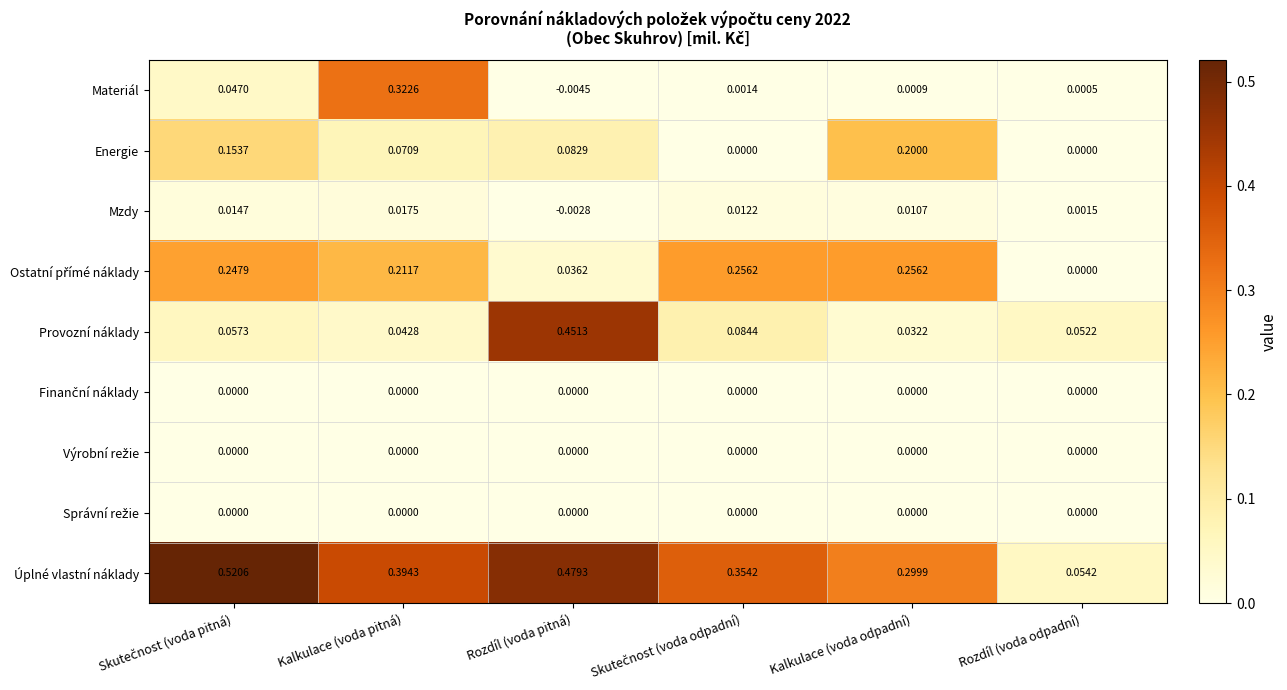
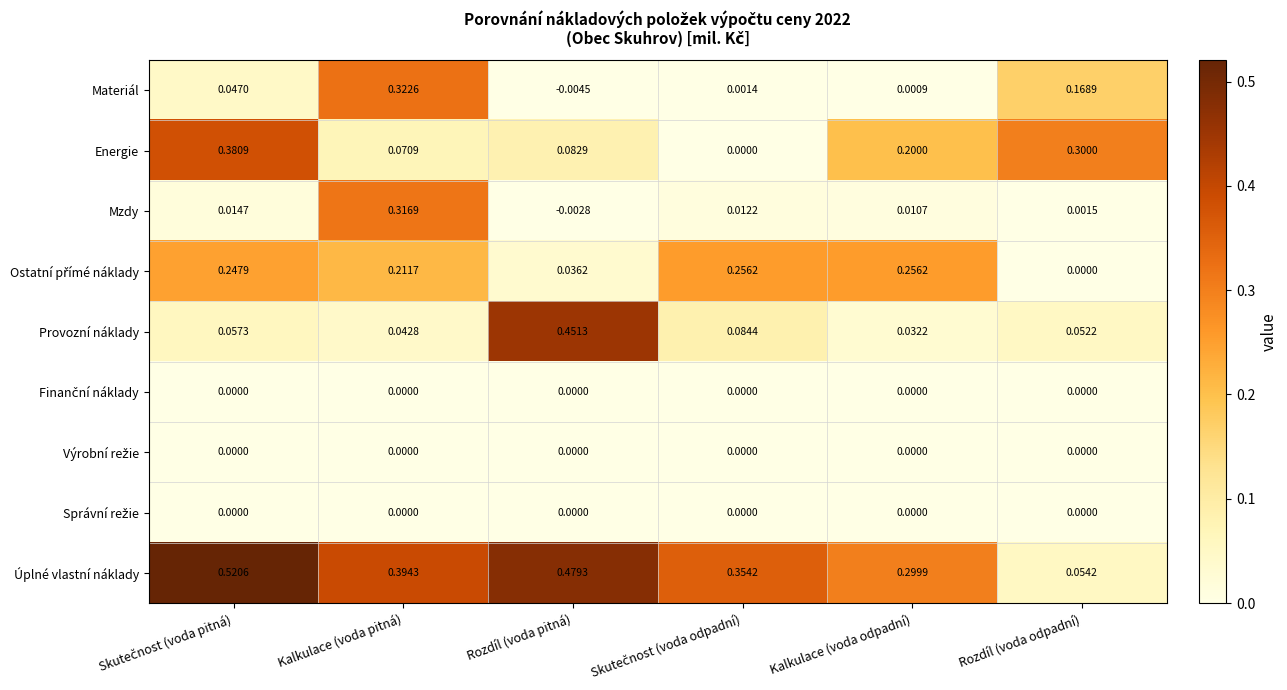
Materiál, Rozdíl (voda odpadní): 0.0005 -> 0.1689
Energie, Skutečnost (voda pitná): 0.1537 -> 0.3809
Energie, Rozdíl (voda odpadní): 0.0000 -> 0.3000
Mzdy, Kalkulace (voda pitná): 0.0175 -> 0.3169
